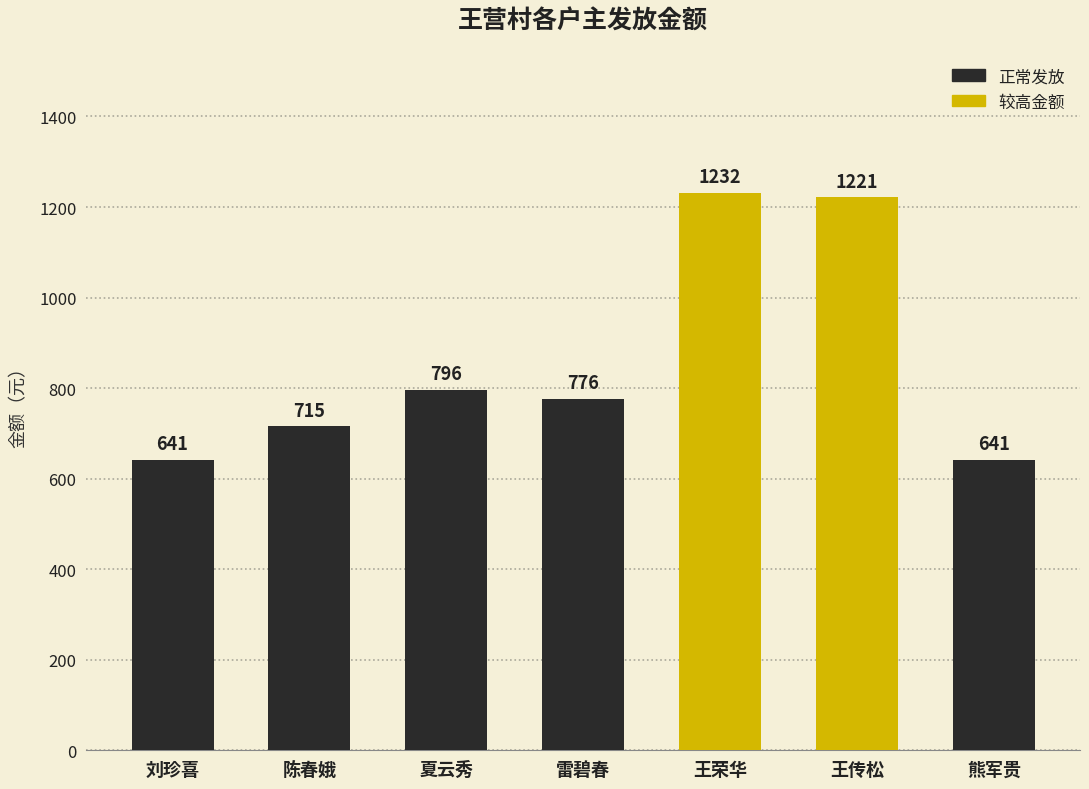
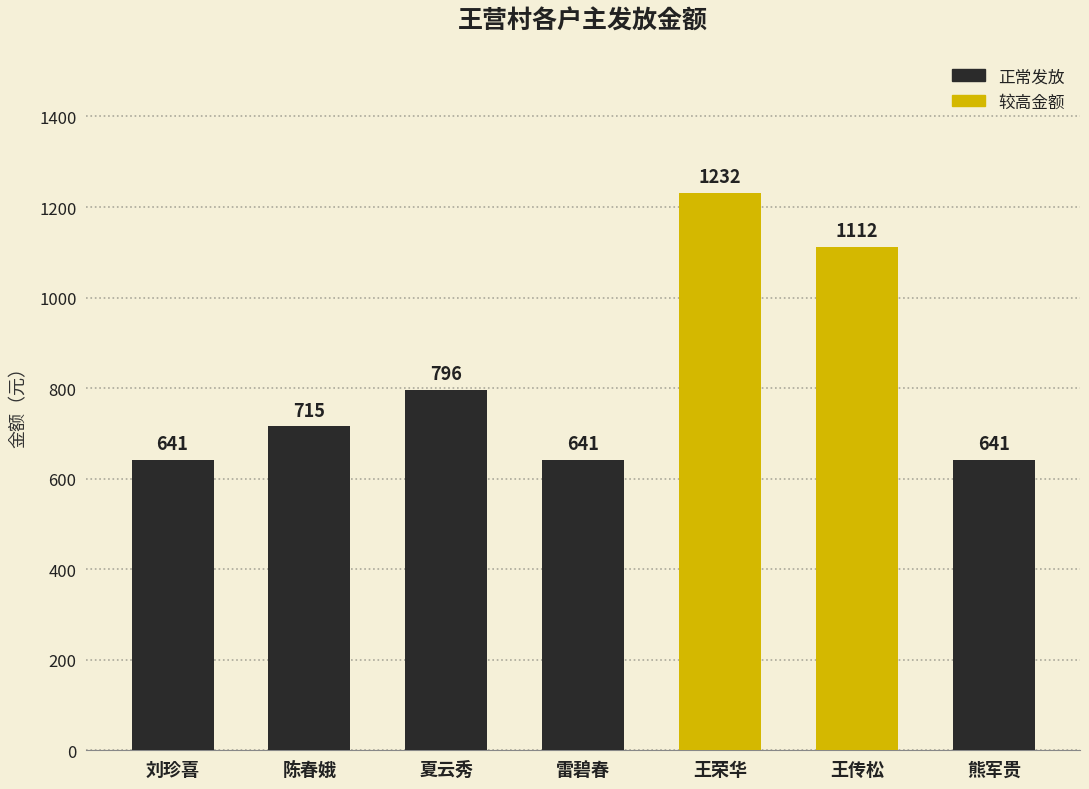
雷碧春: 776 -> 641
王传松: 1221 -> 1112
